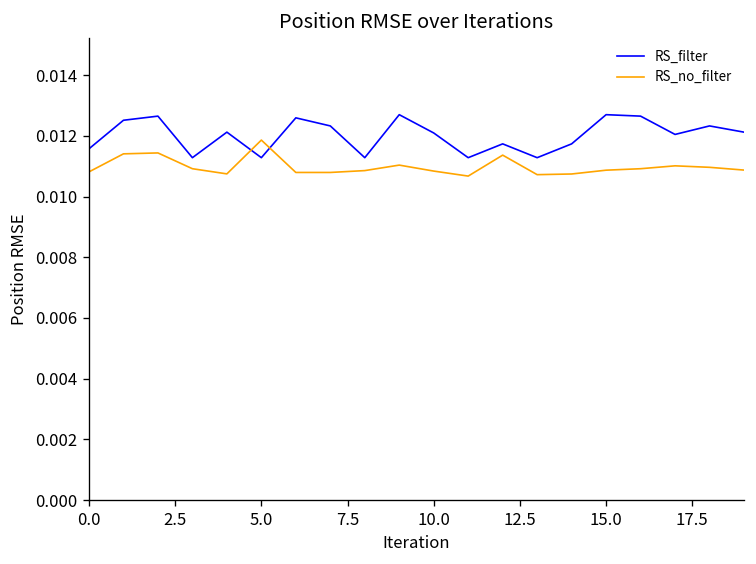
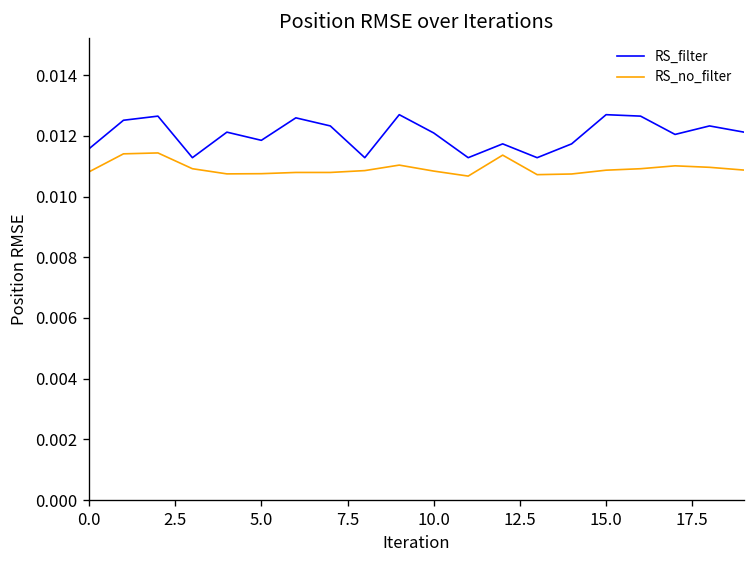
RS_filter, 5.0: 0.0113 -> 0.0119
RS_no_filter, 5.0: 0.0119 -> 0.0108
